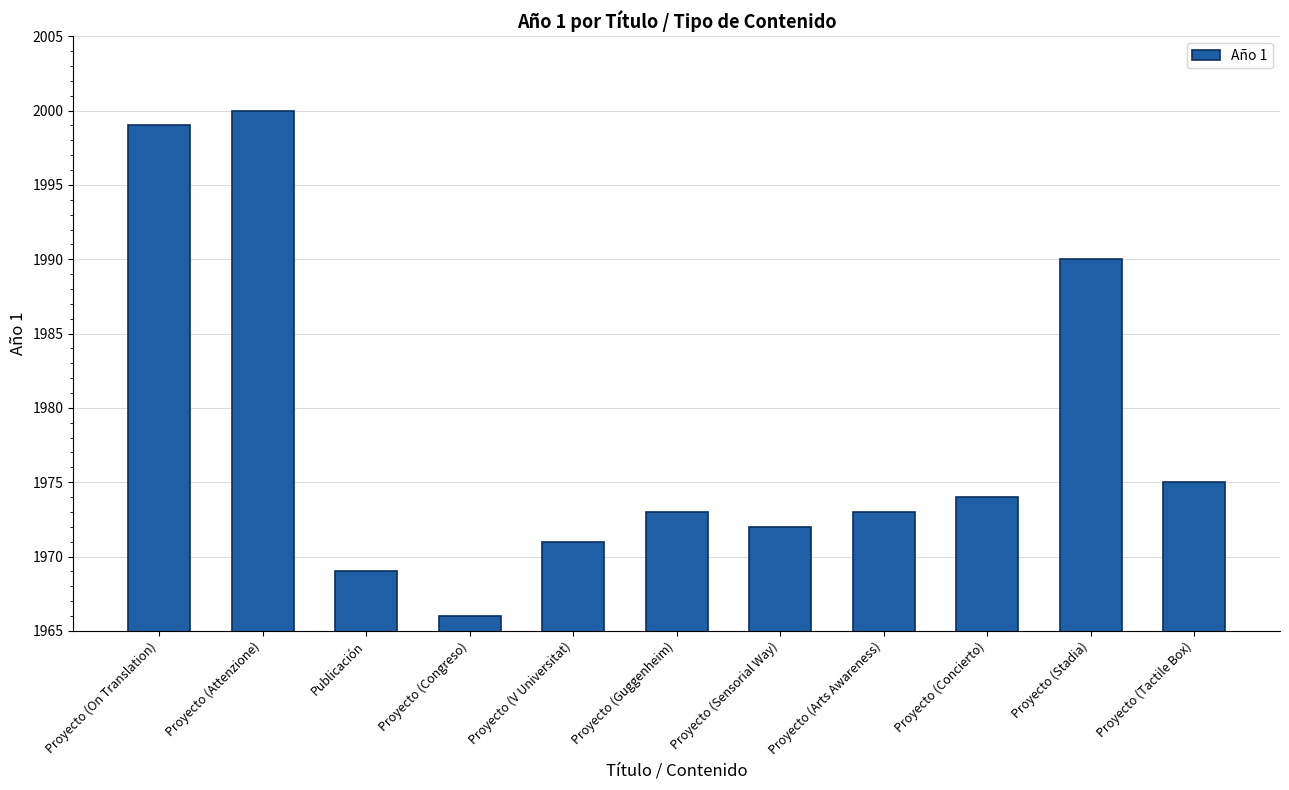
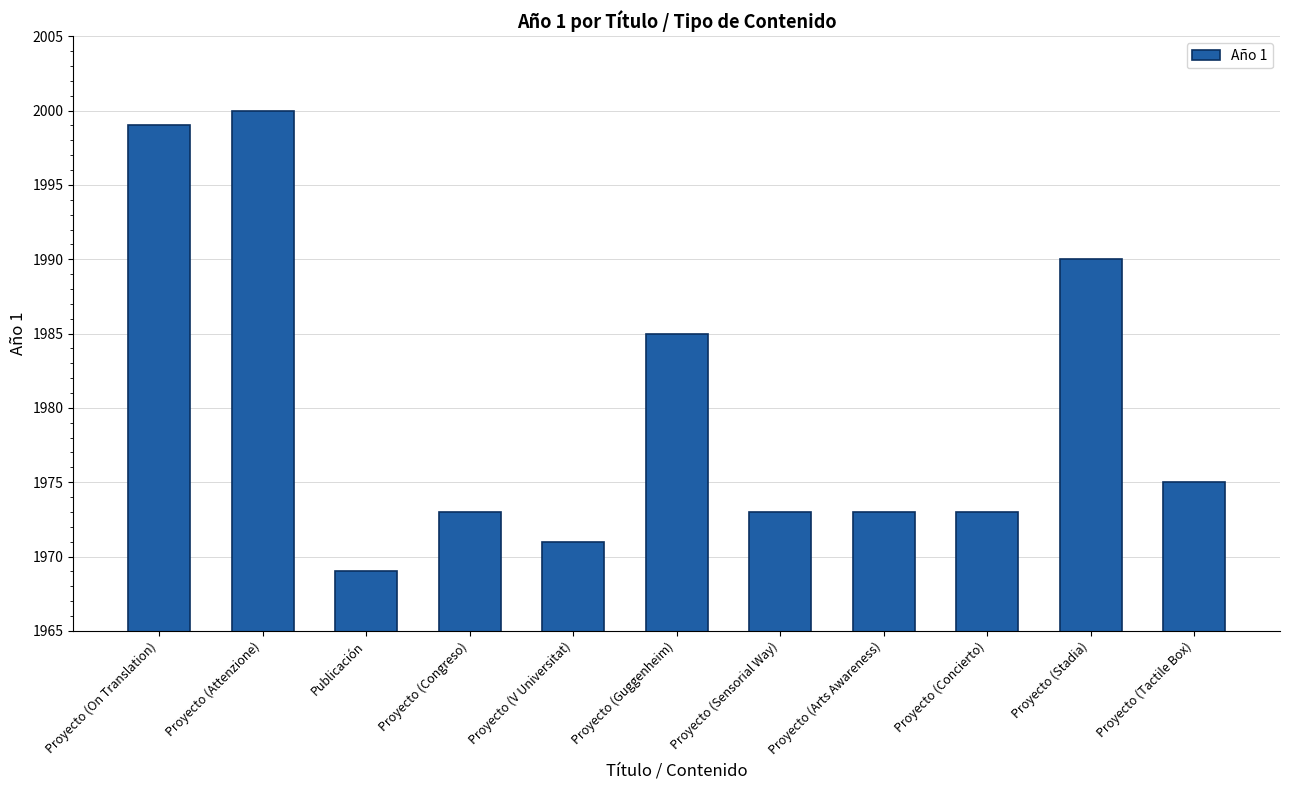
Proyecto (Congreso): 1966 -> 1973
Proyecto (Guggenheim): 1973 -> 1985
Proyecto (Sensorial Way): 1972 -> 1973
Proyecto (Concierto): 1974 -> 1973
